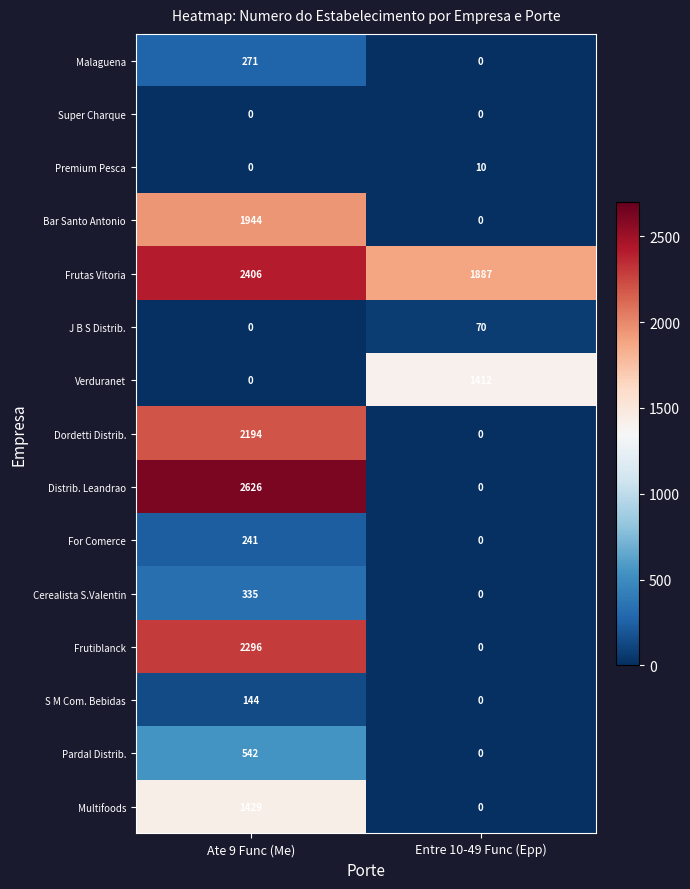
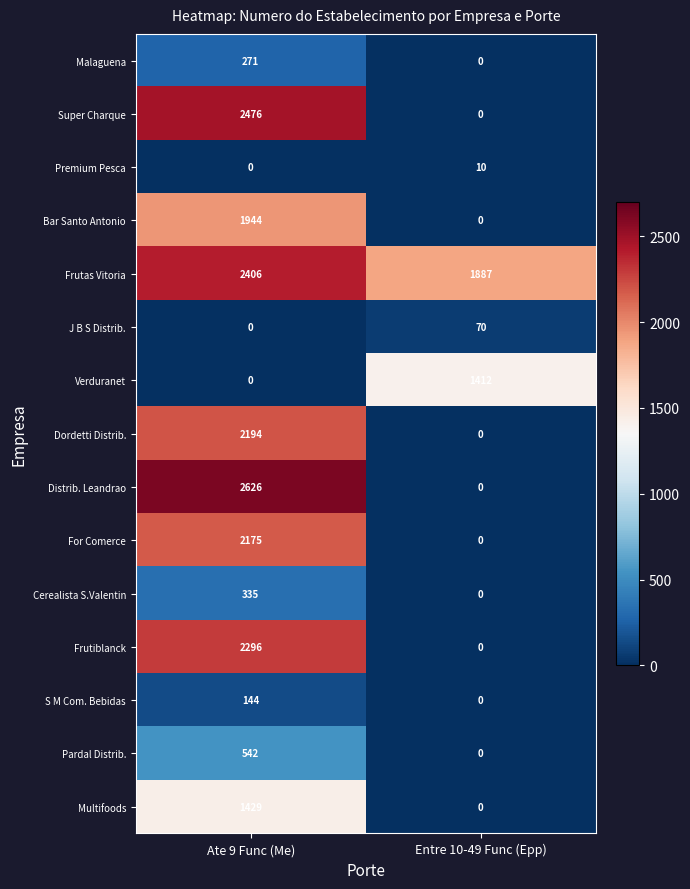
Super Charque, Ate 9 Func (Me): 0 -> 2476
For Comerce, Ate 9 Func (Me): 241 -> 2175
